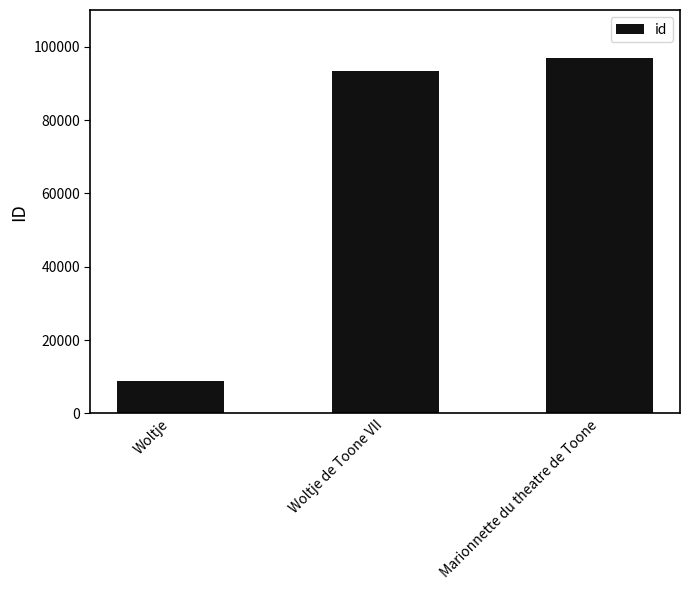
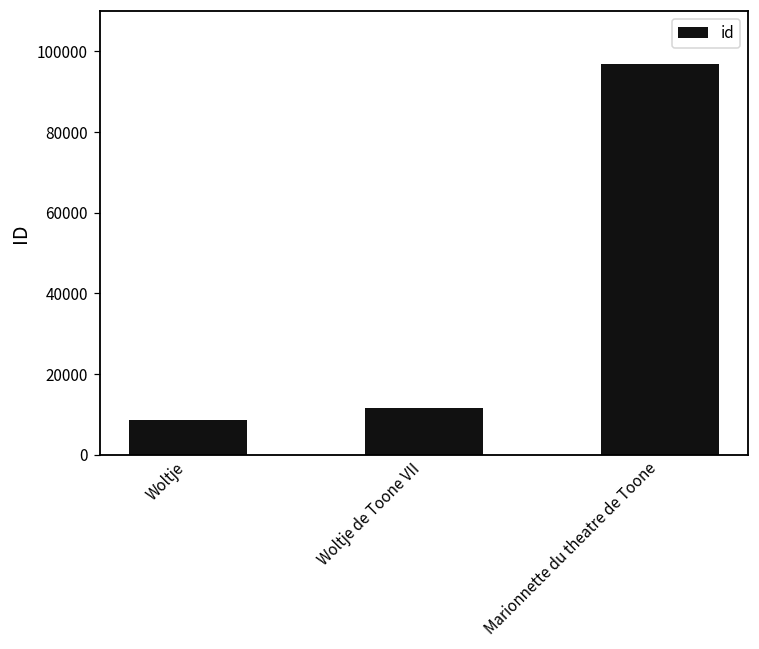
Woltje de Toone VII: 93000 -> 12000
